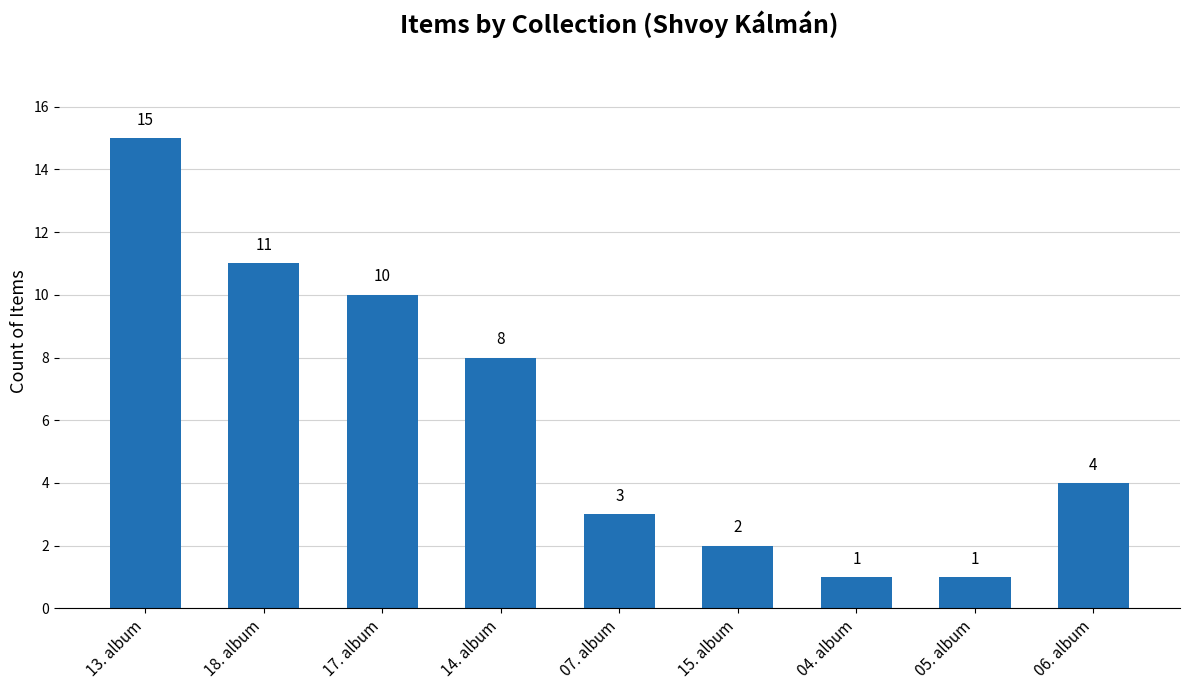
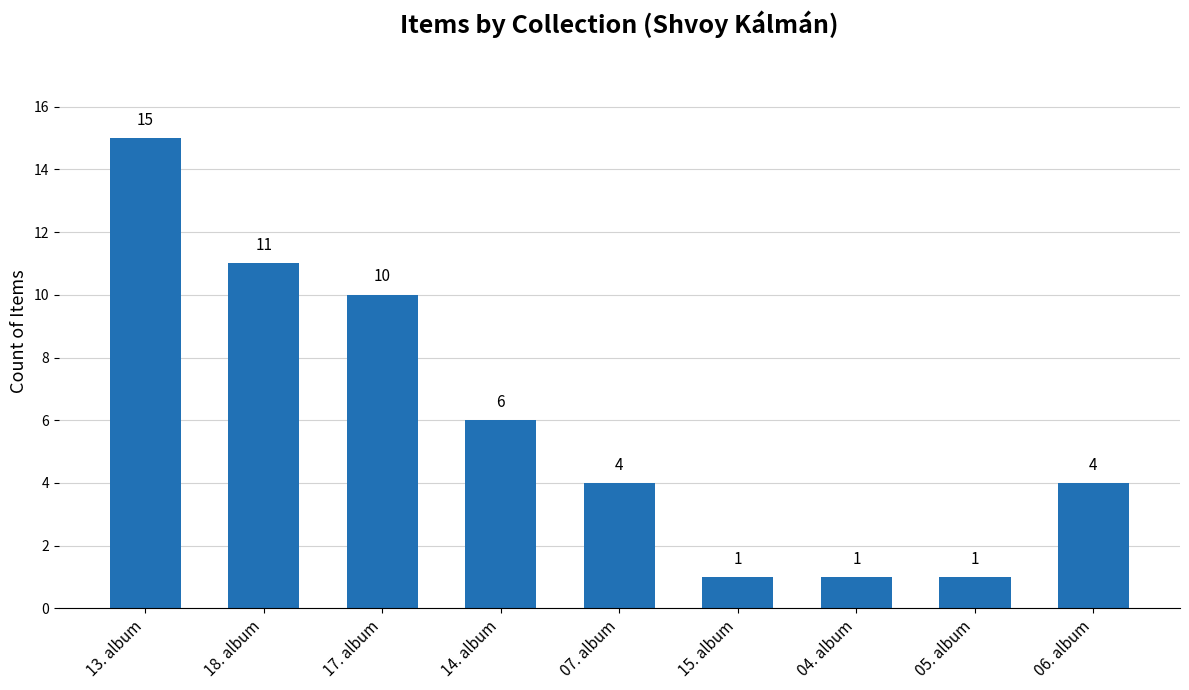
14. album: 8 -> 6
07. album: 3 -> 4
15. album: 2 -> 1
